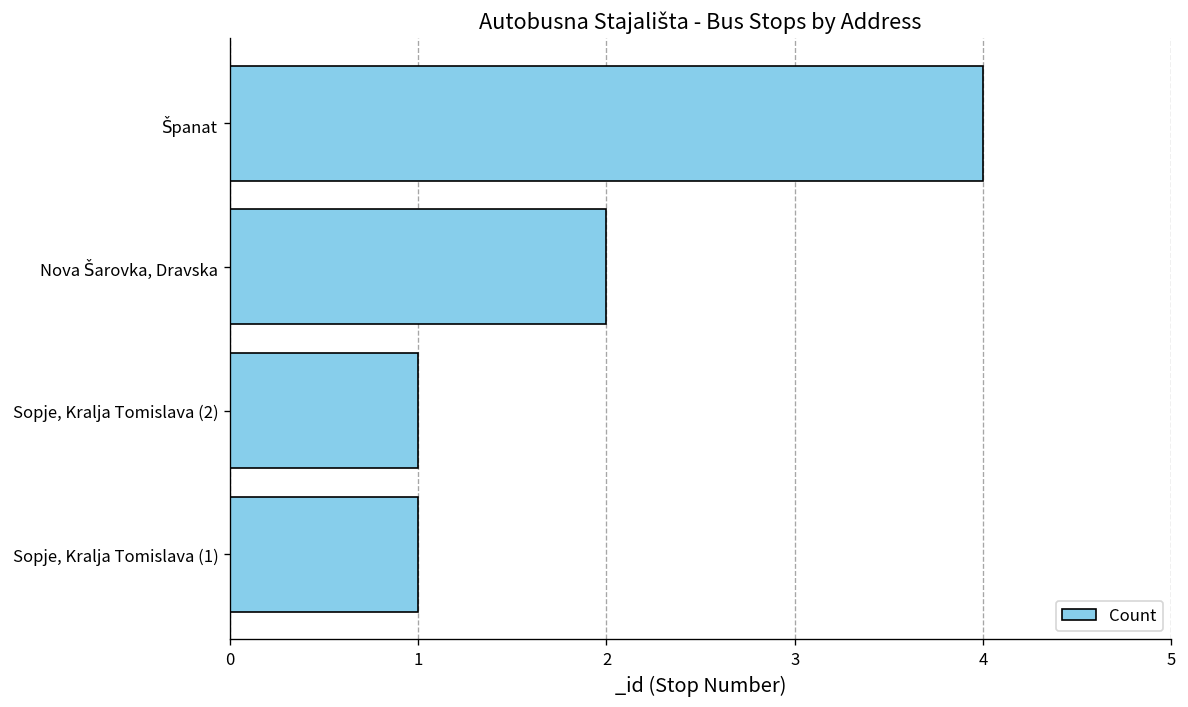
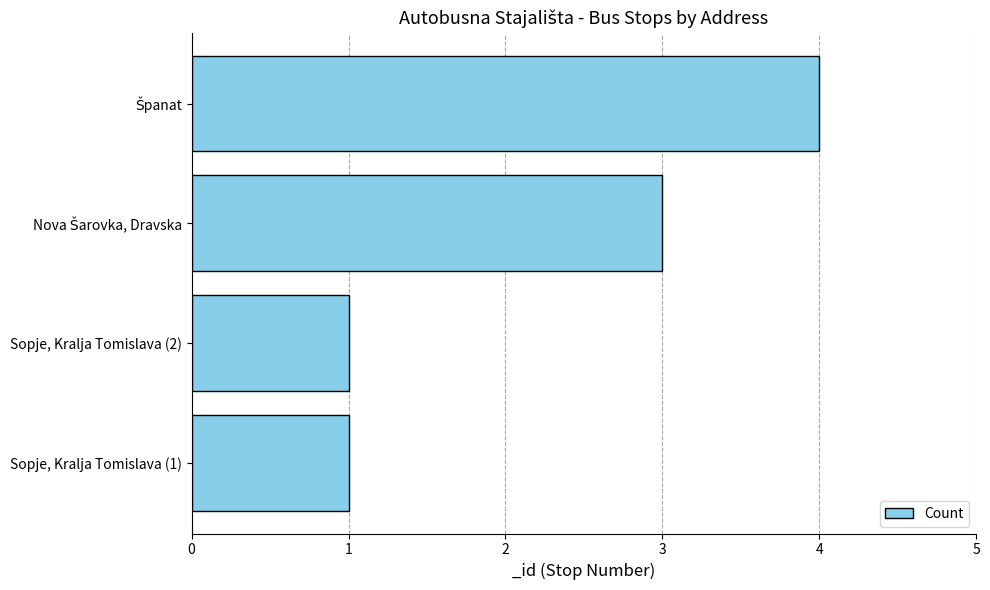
Nova Šarovka, Dravska: 2 -> 3
